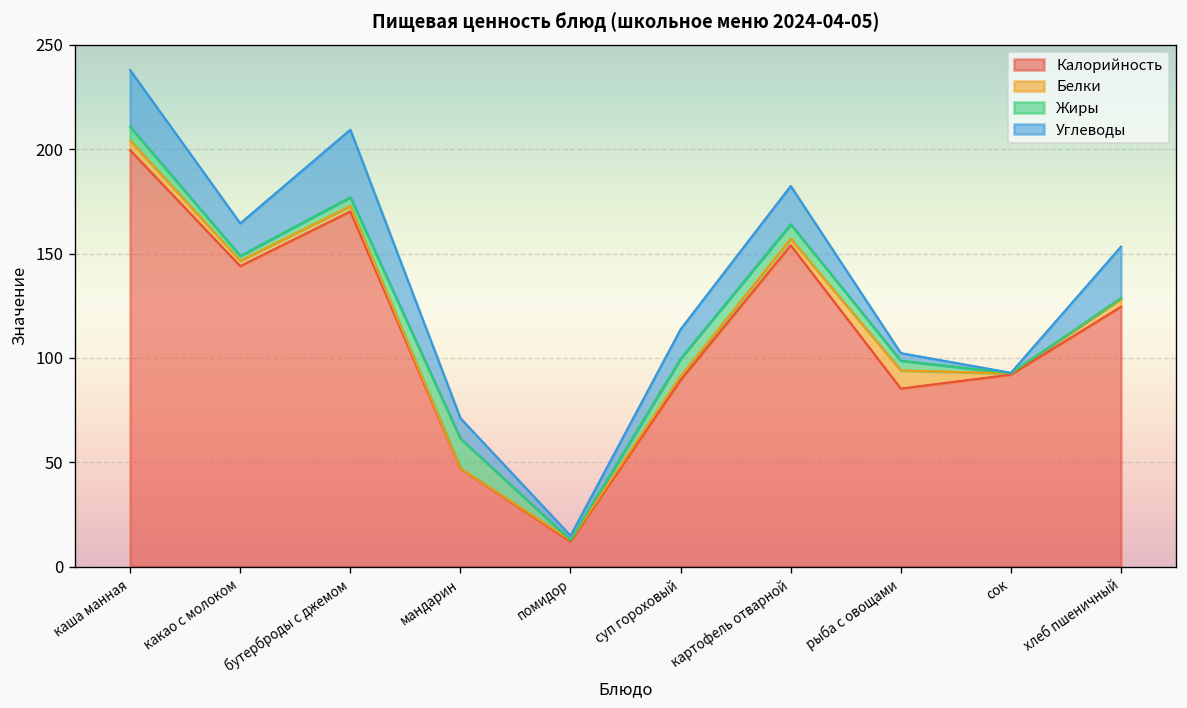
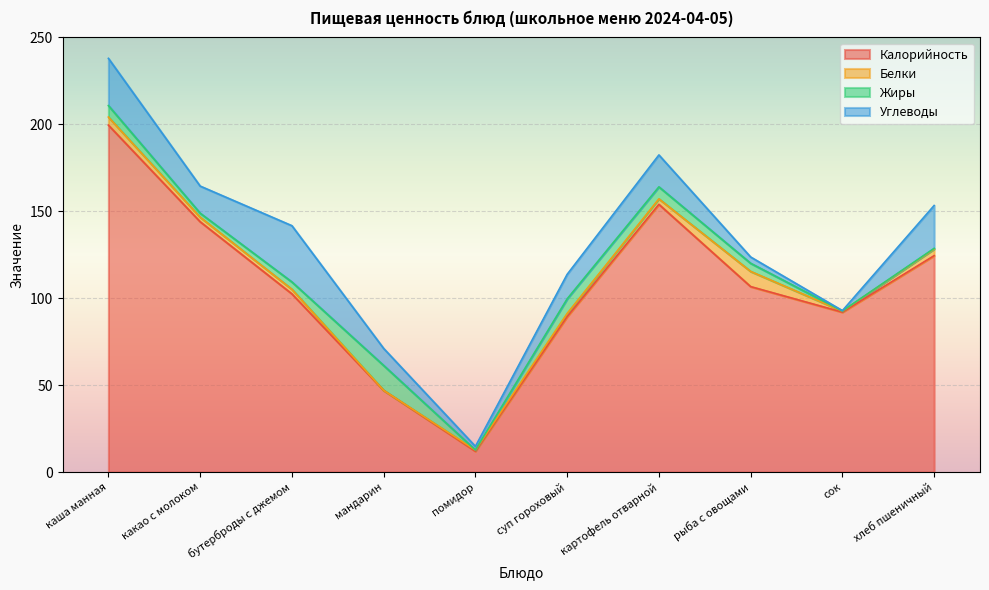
Калорийность, бутерброды с джемом: 170 -> 103
Калорийность, рыба с овощами: 85 -> 107
